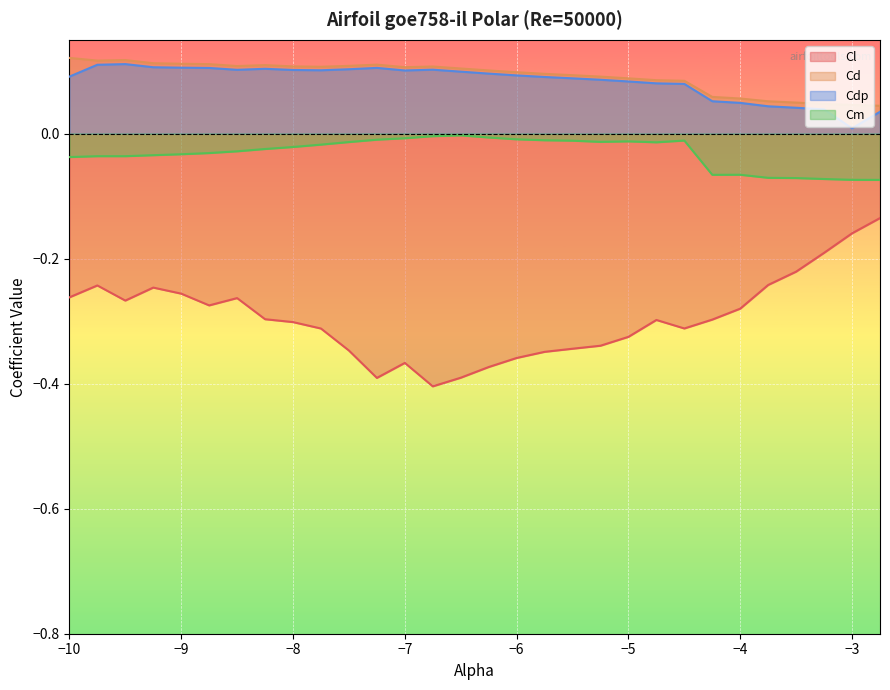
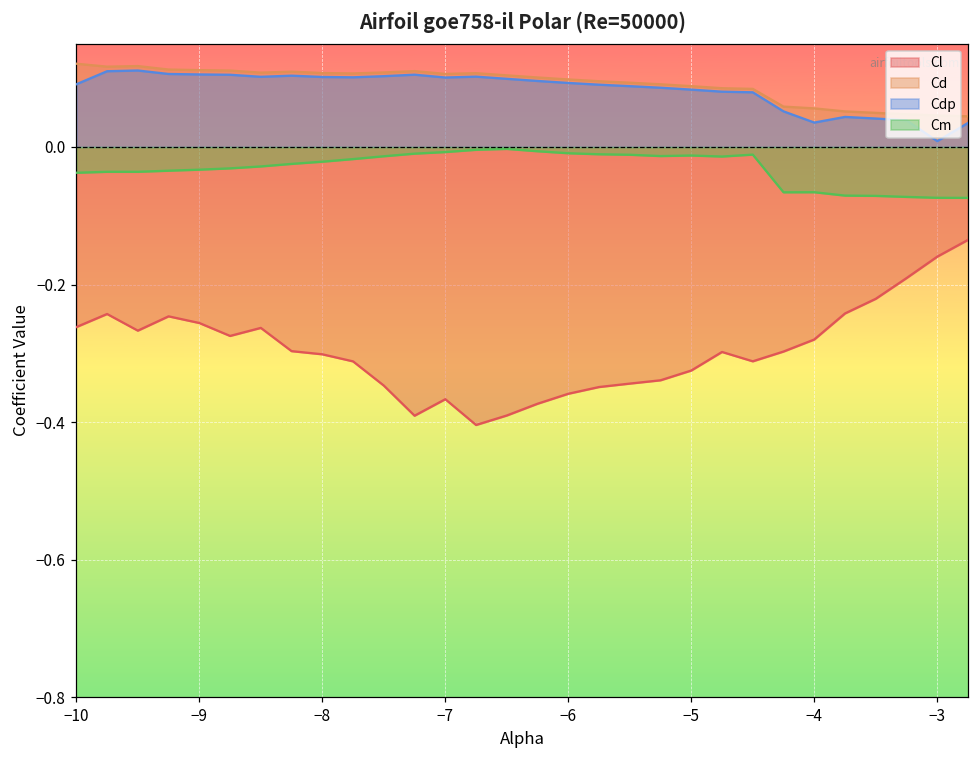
Cdp, −4: 0.05 -> 0.04
